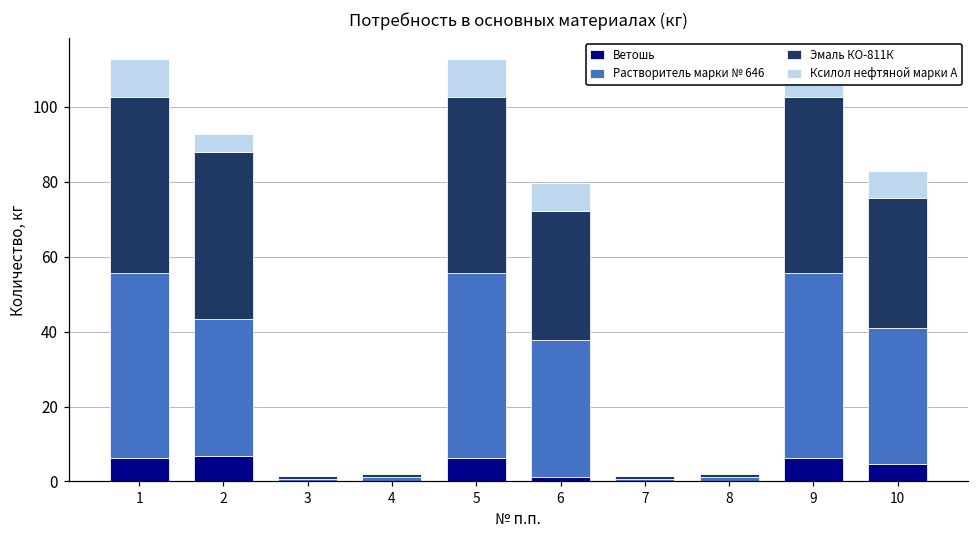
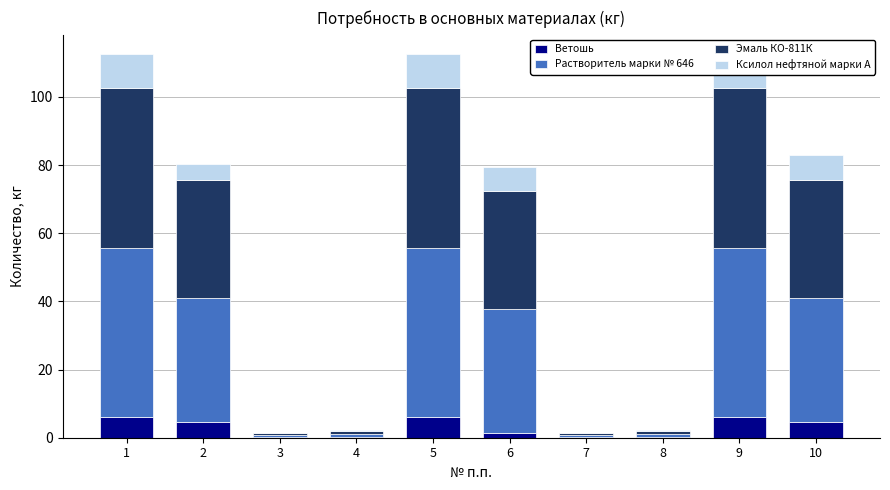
Ветошь, 2: 7 -> 5
Эмаль КО-811К, 2: 45 -> 35
